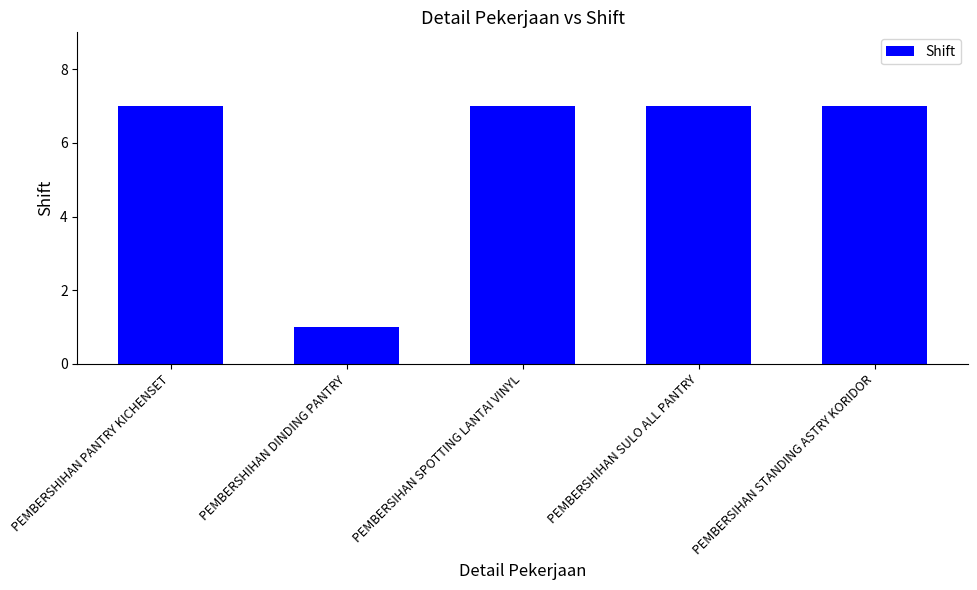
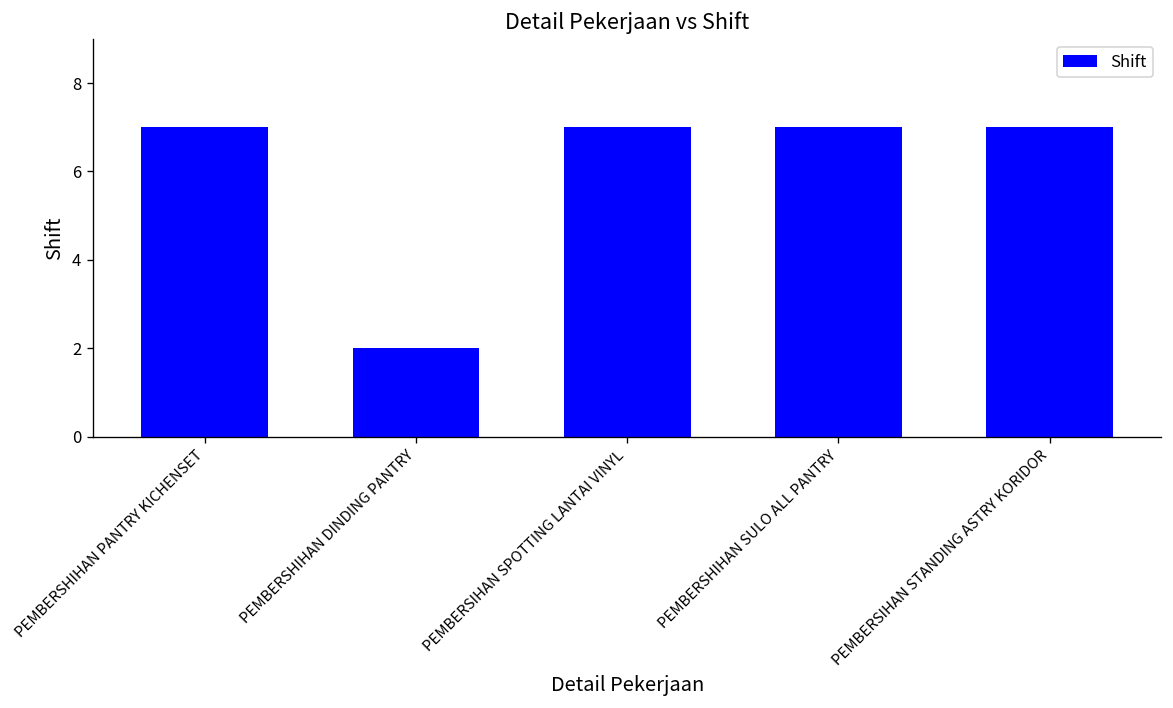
PEMBERSHIHAN DINDING PANTRY: 1 -> 2
